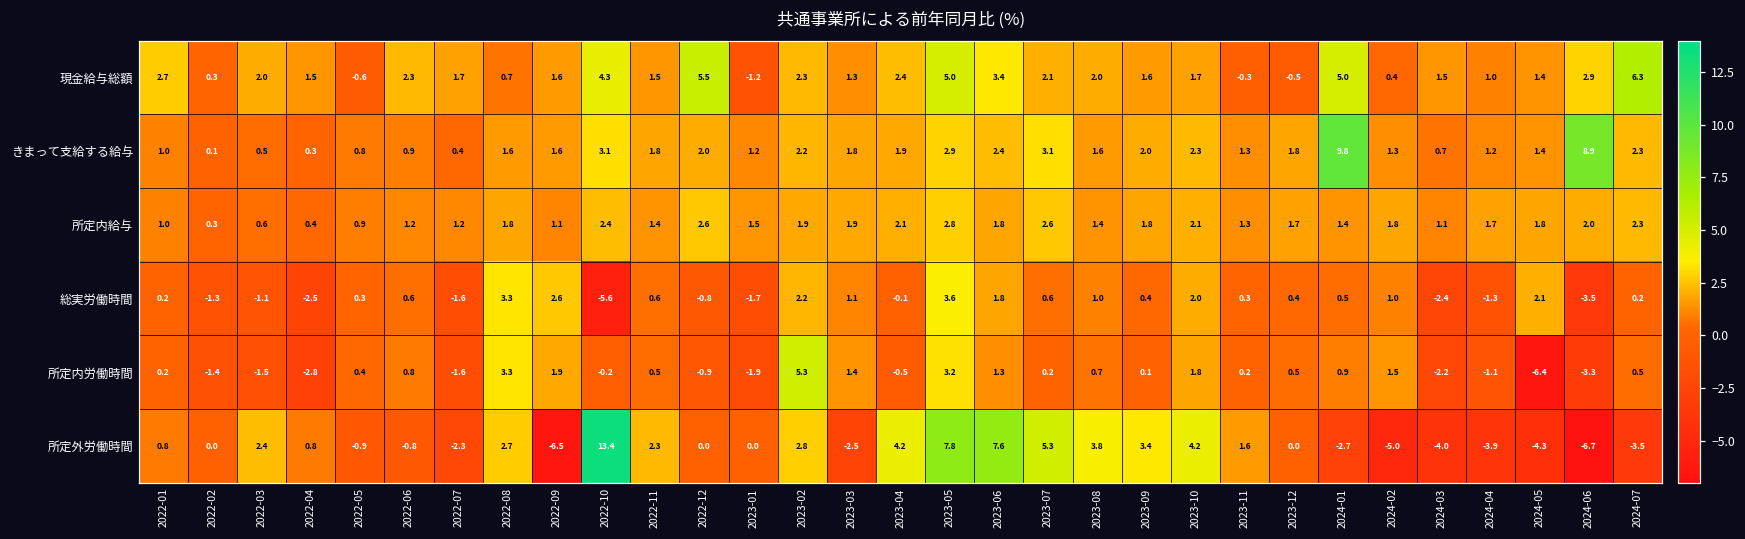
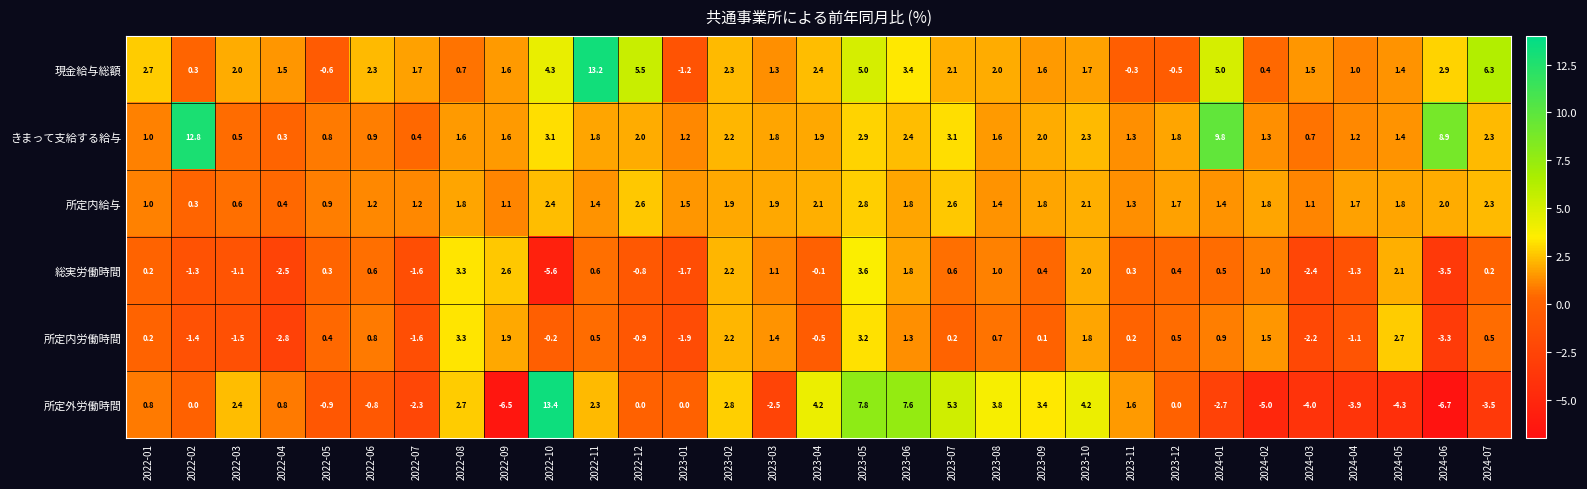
現金給与総額, 2022-11: 1.5 -> 13.2
きまって支給する給与, 2022-02: 0.1 -> 12.8
所定内労働時間, 2023-02: 5.3 -> 2.2
所定内労働時間, 2024-05: -6.4 -> 2.7
